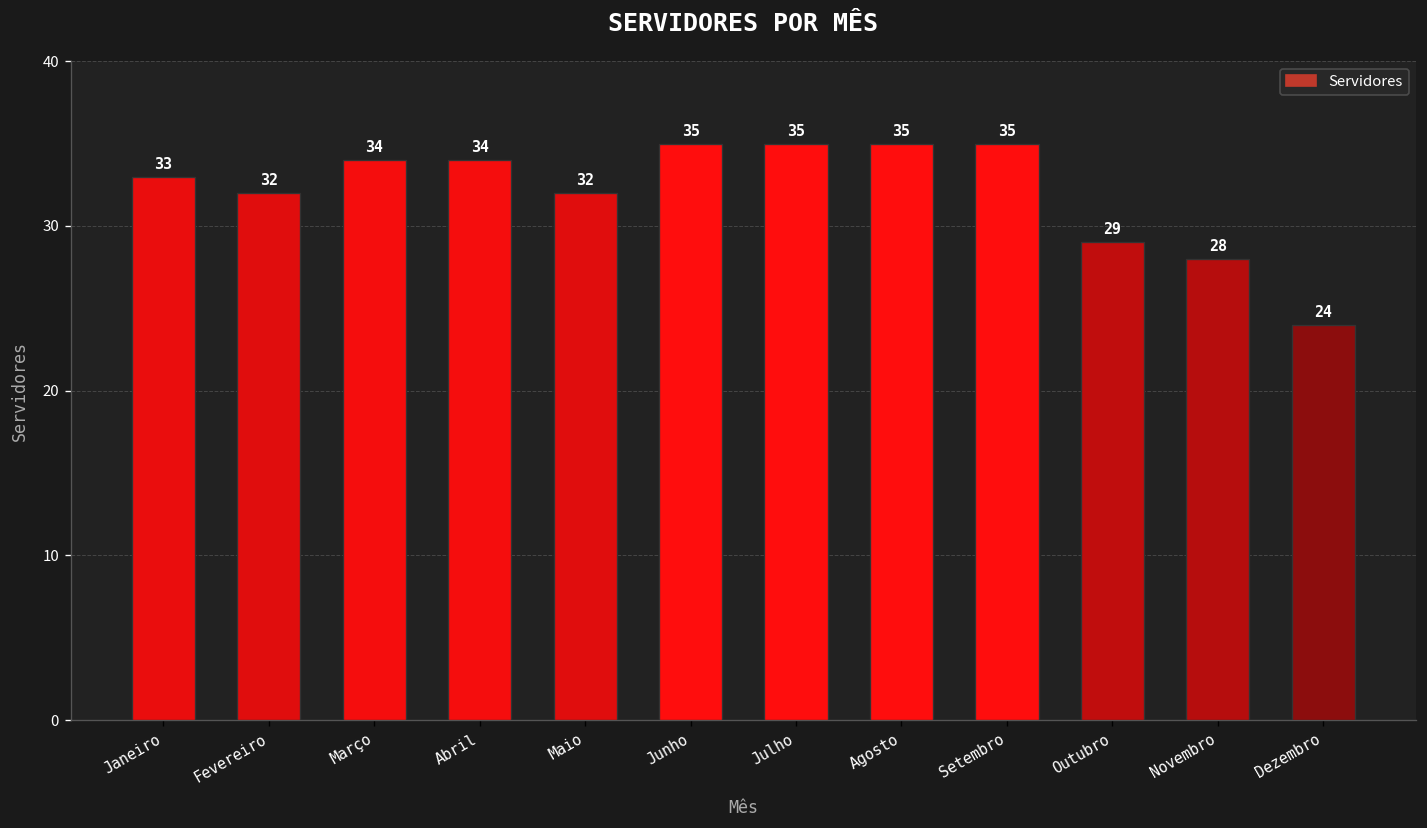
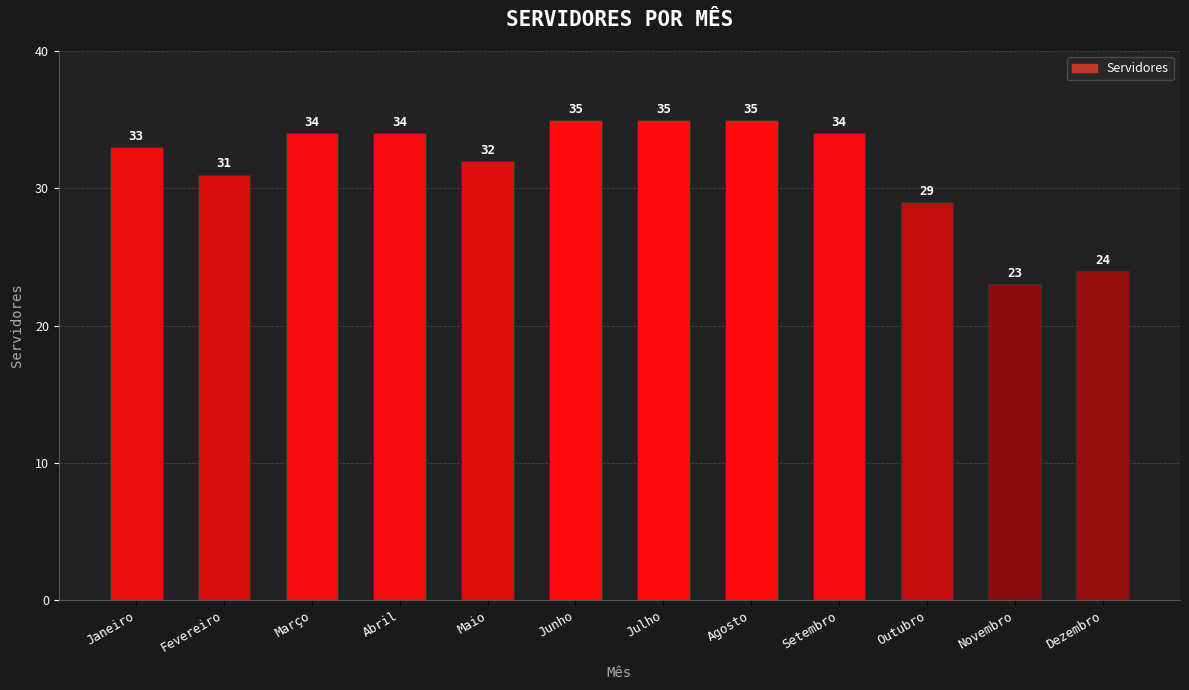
Fevereiro: 32 -> 31
Setembro: 35 -> 34
Novembro: 28 -> 23
